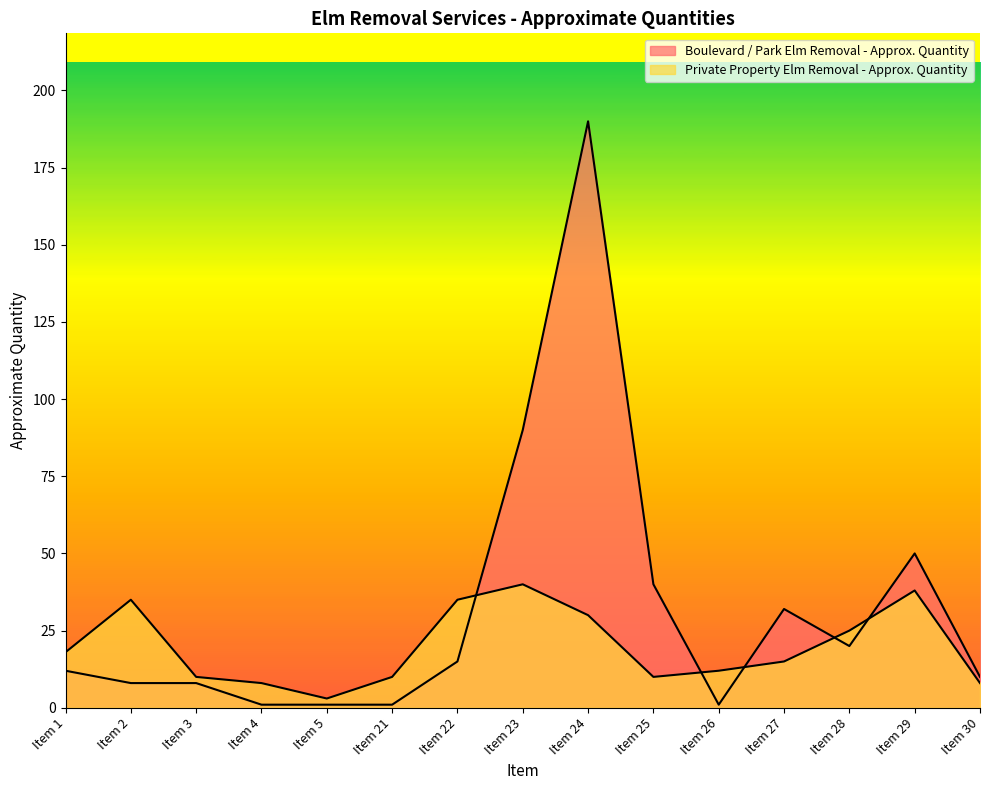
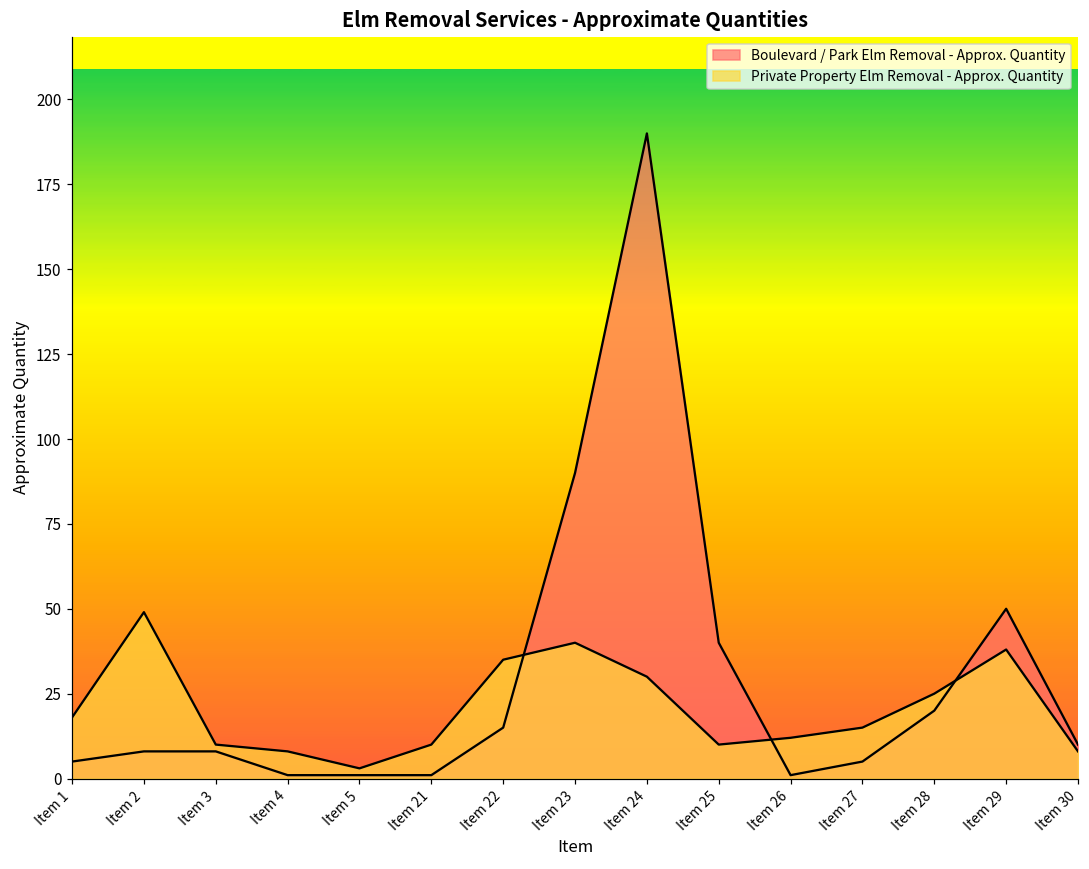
Boulevard / Park Elm Removal - Approx. Quantity, Item 1: 12 -> 5
Private Property Elm Removal - Approx. Quantity, Item 2: 35 -> 49
Boulevard / Park Elm Removal - Approx. Quantity, Item 27: 32 -> 5
